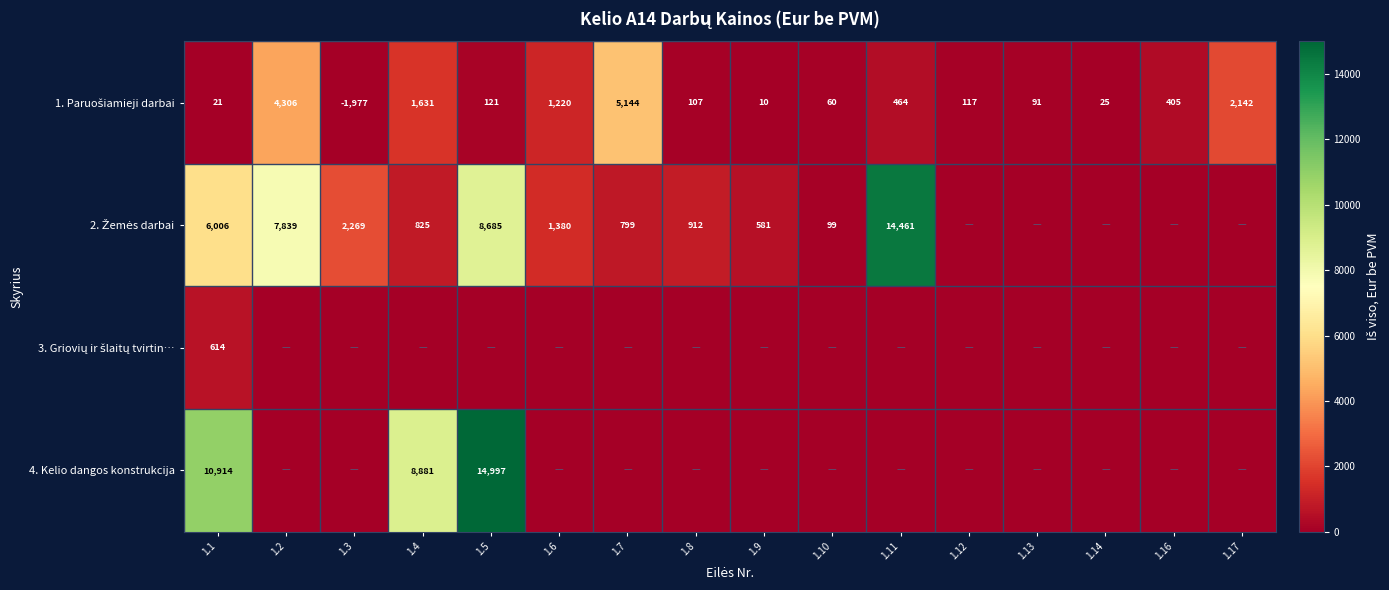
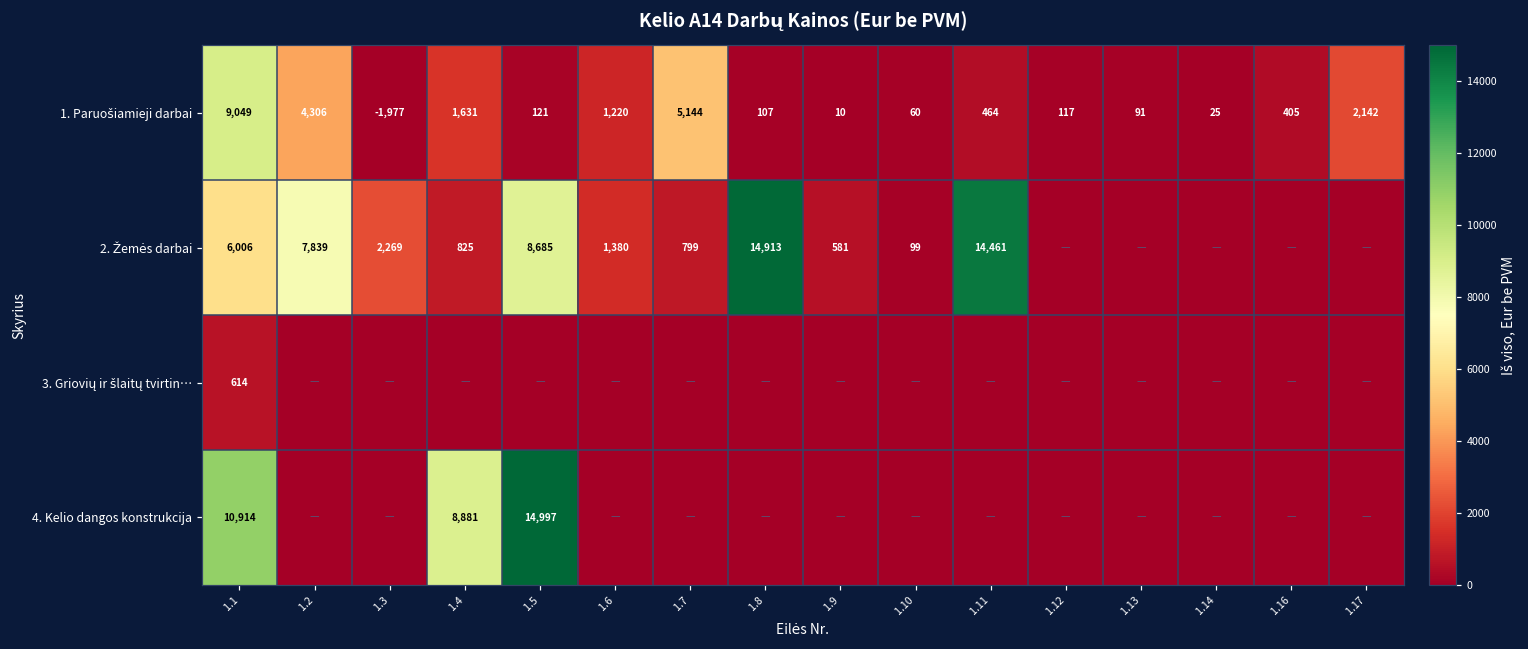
1. Paruošiamieji darbai, 1.1: 21 -> 9,049
2. Žemės darbai, 1.8: 912 -> 14,913
